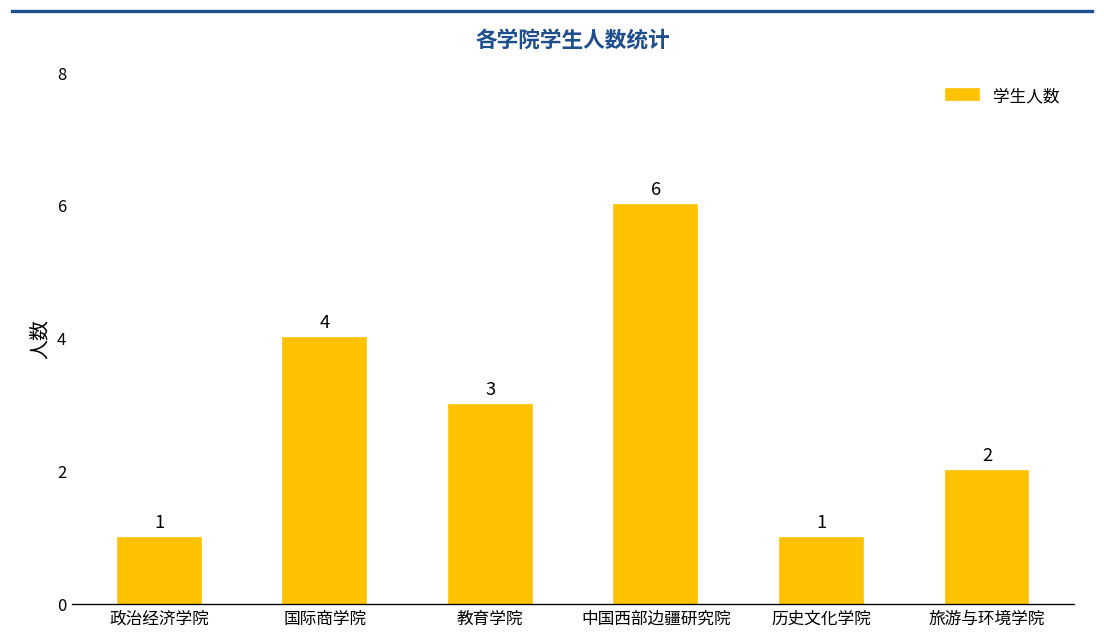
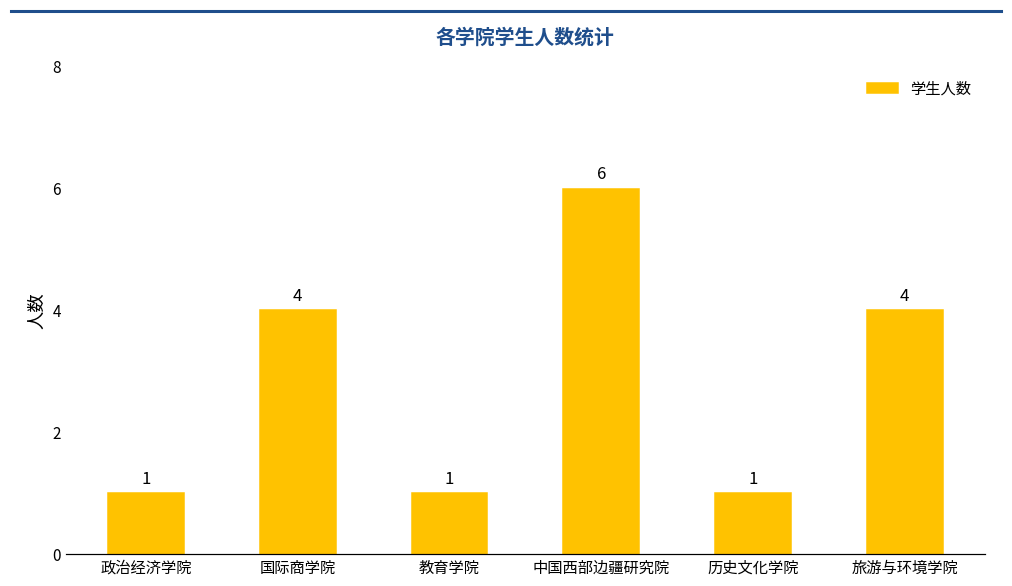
教育学院: 3 -> 1
旅游与环境学院: 2 -> 4
